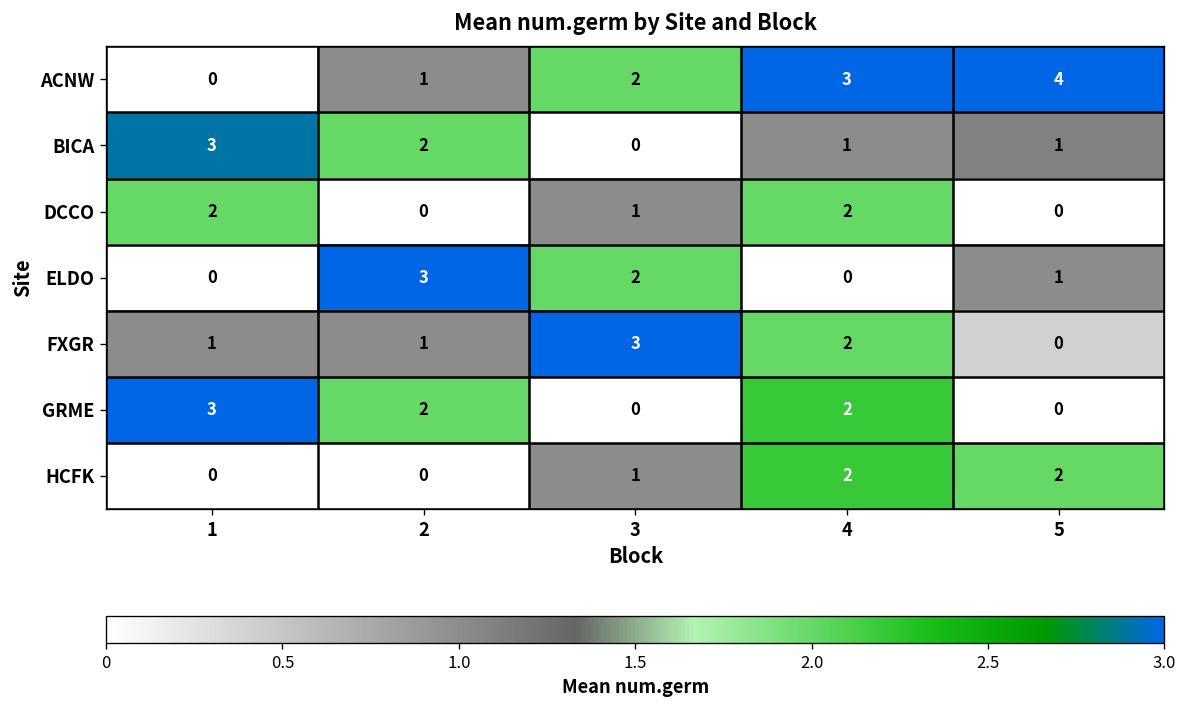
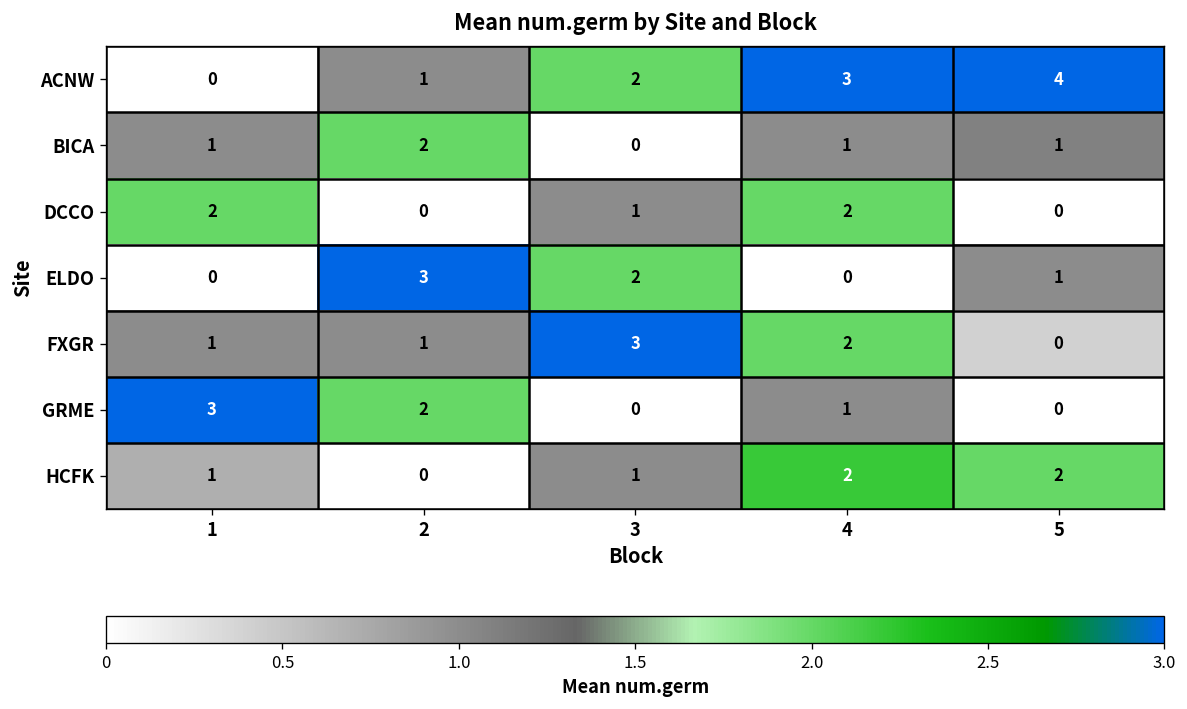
BICA, 1: 3 -> 1
GRME, 4: 2 -> 1
HCFK, 1: 0 -> 1
